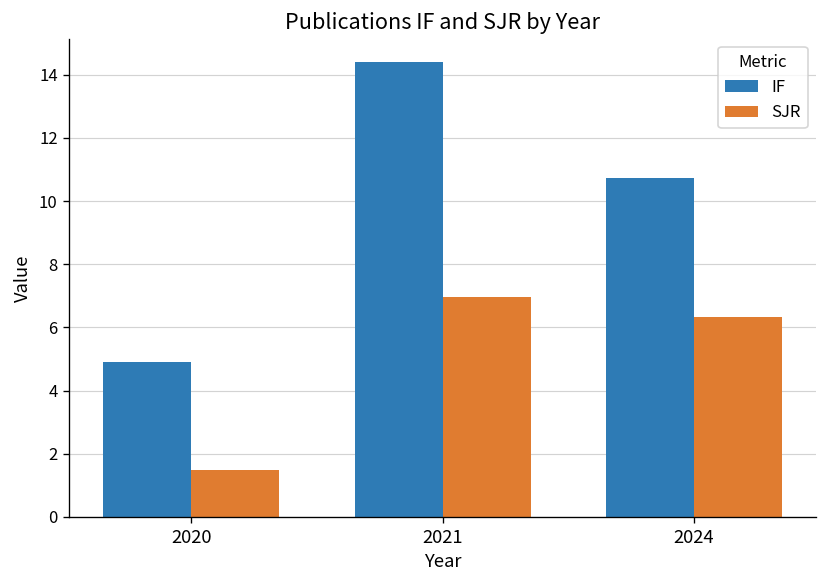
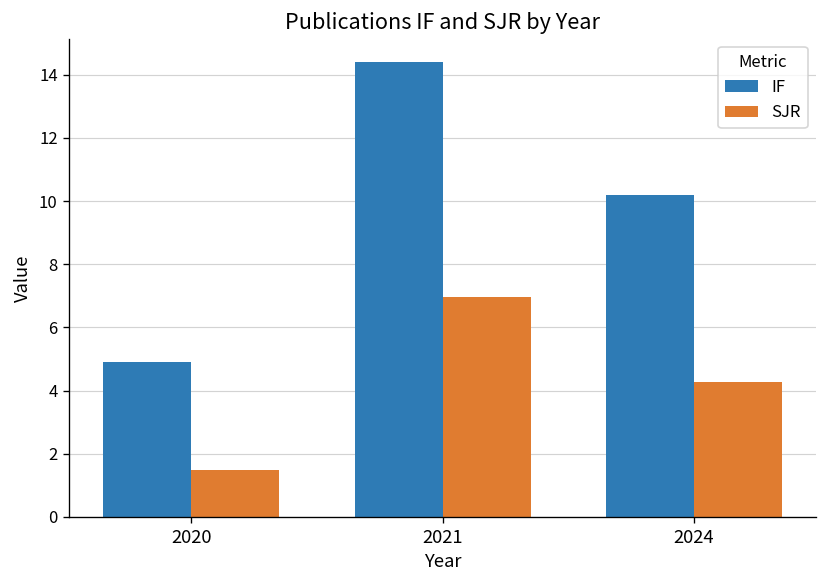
IF, 2024: 10.7 -> 10.2
SJR, 2024: 6.3 -> 4.3
